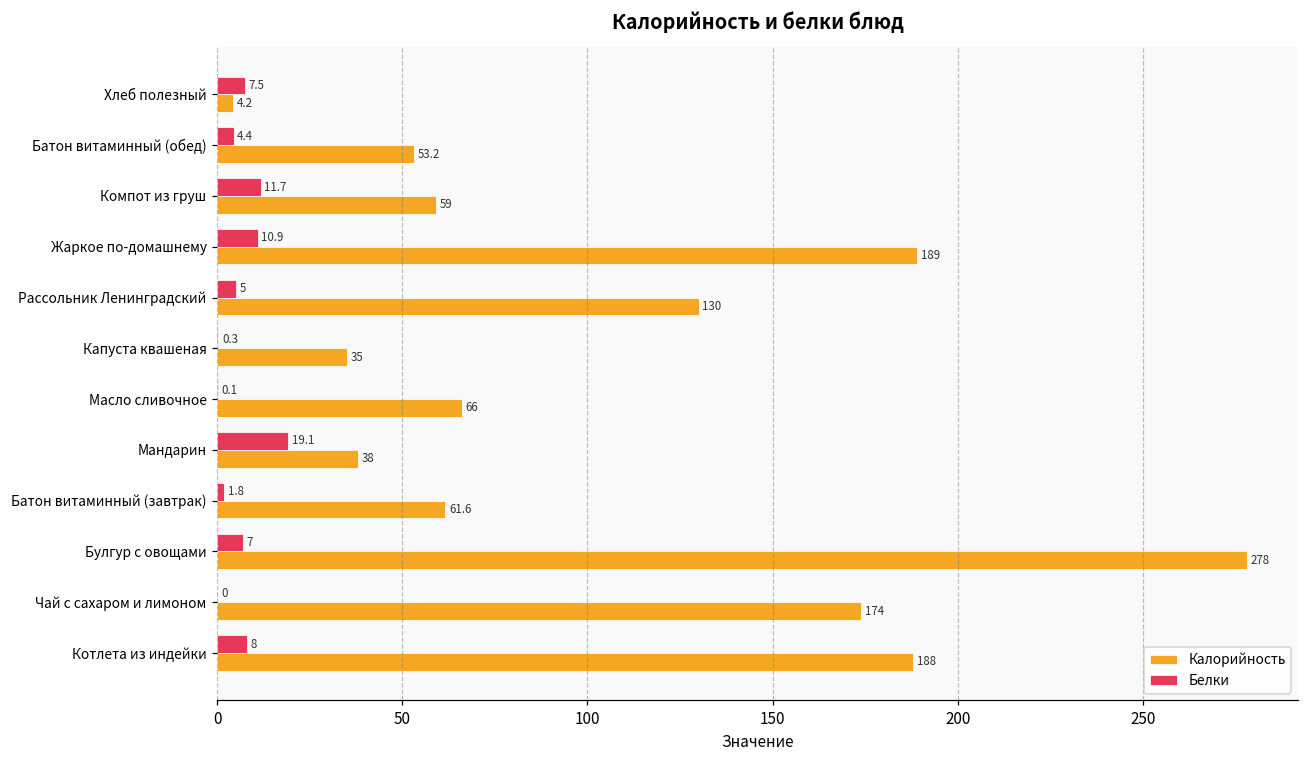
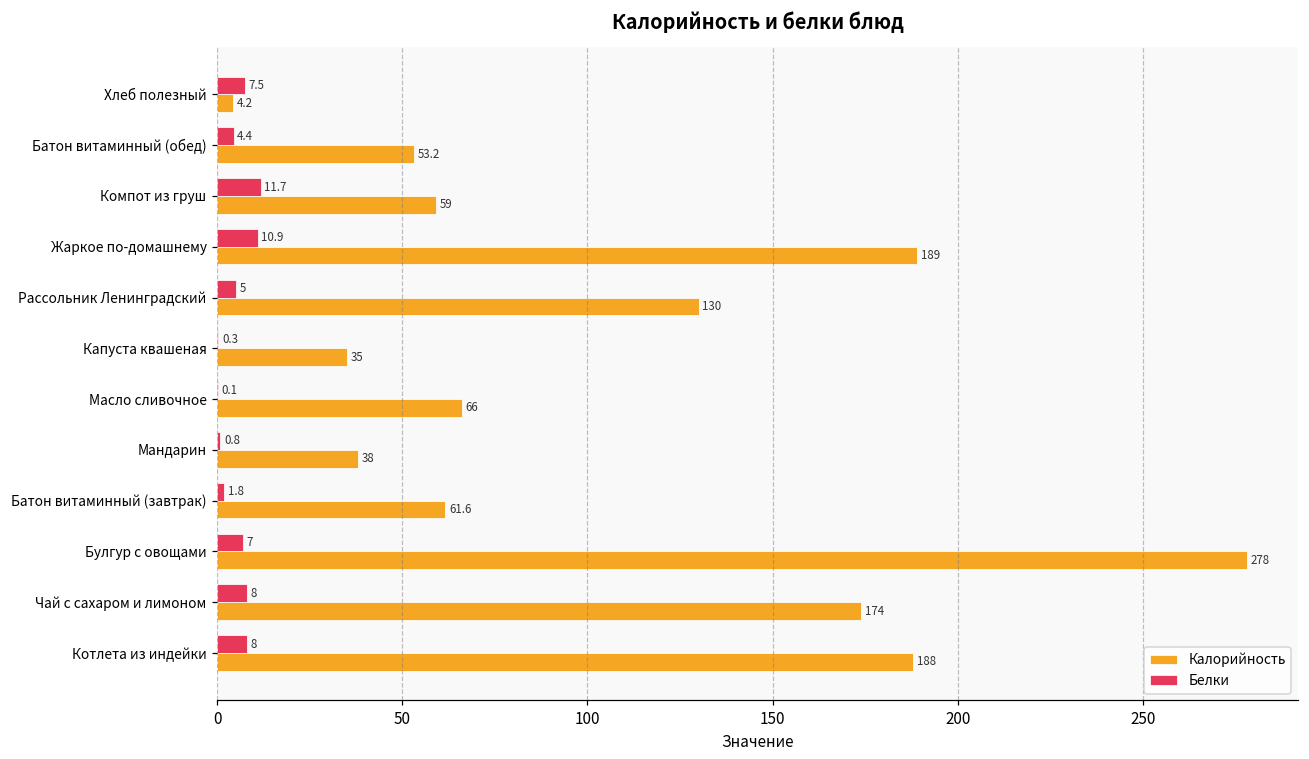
Белки, Мандарин: 19.1 -> 0.8
Белки, Чай с сахаром и лимоном: 0 -> 8
